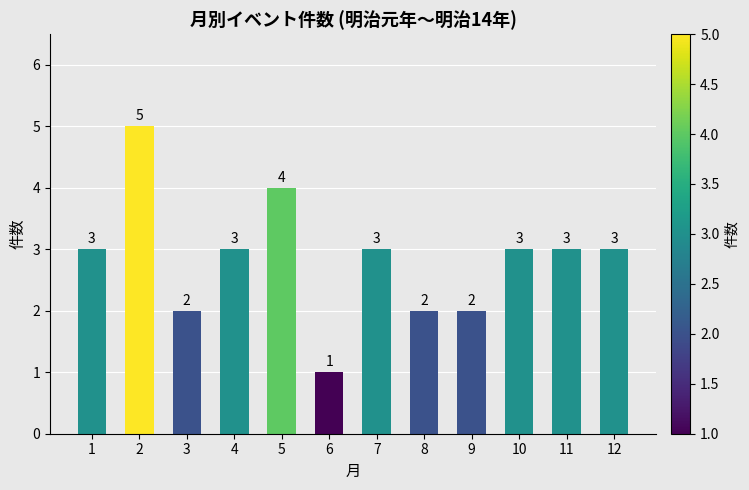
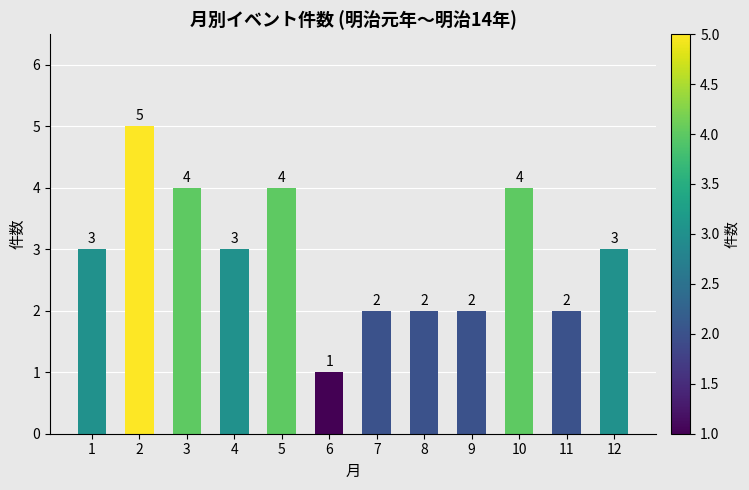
3: 2 -> 4
7: 3 -> 2
10: 3 -> 4
11: 3 -> 2
